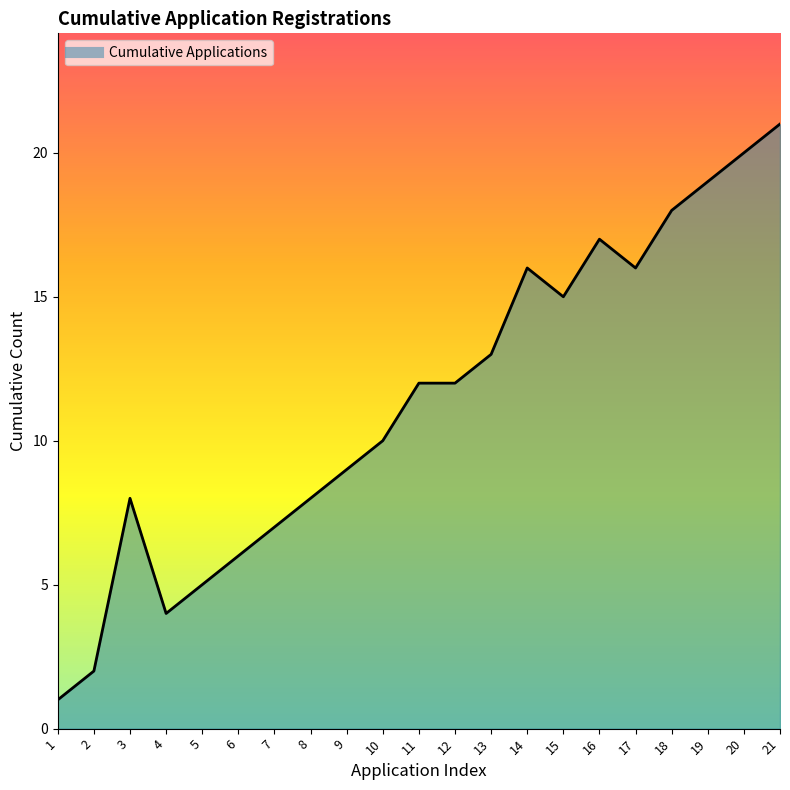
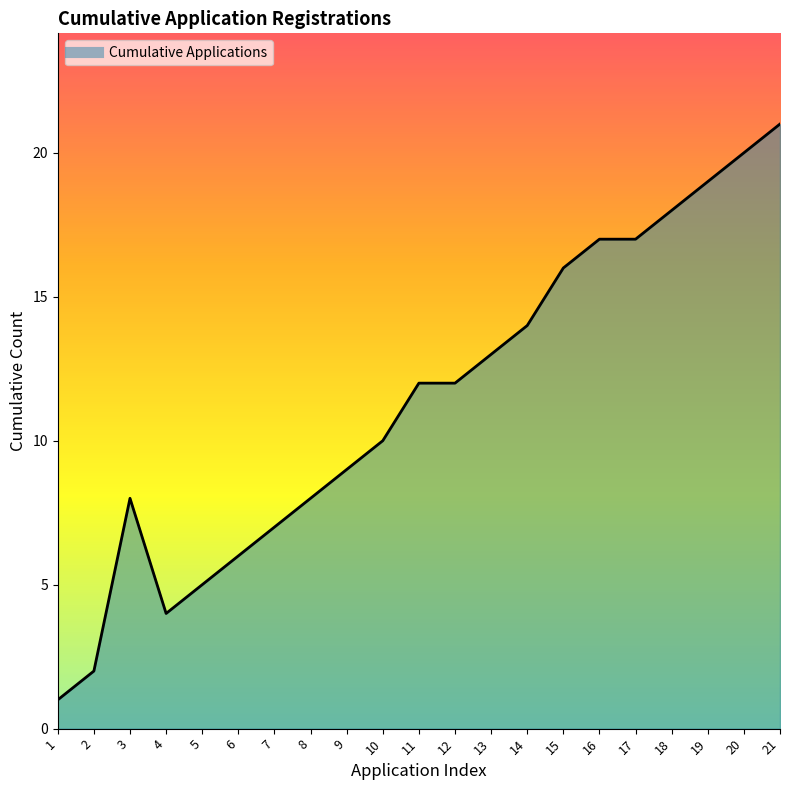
14: 16 -> 14
15: 15 -> 16
17: 16 -> 17
